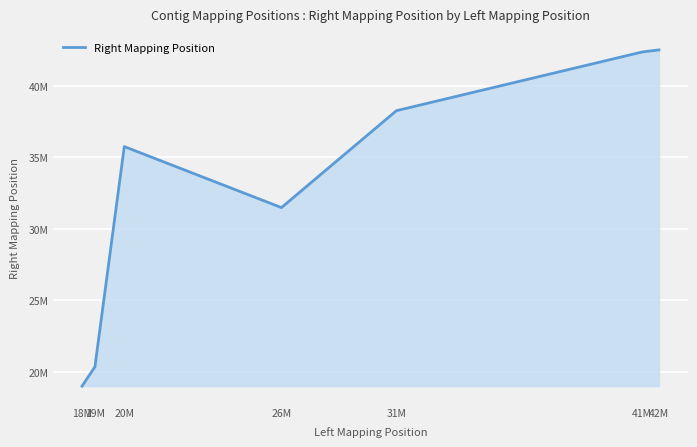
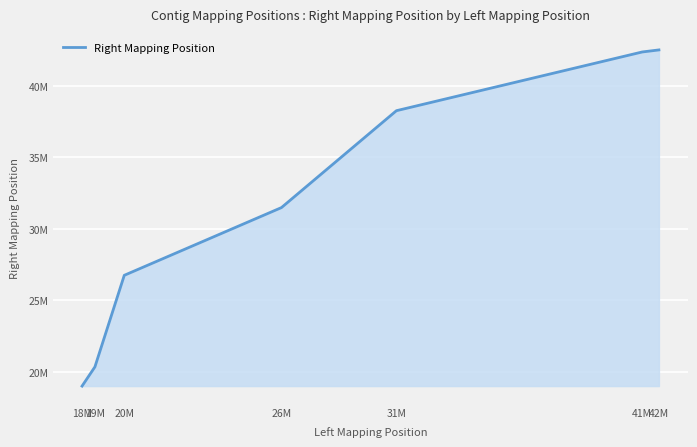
20M: 35800000 -> 26700000
